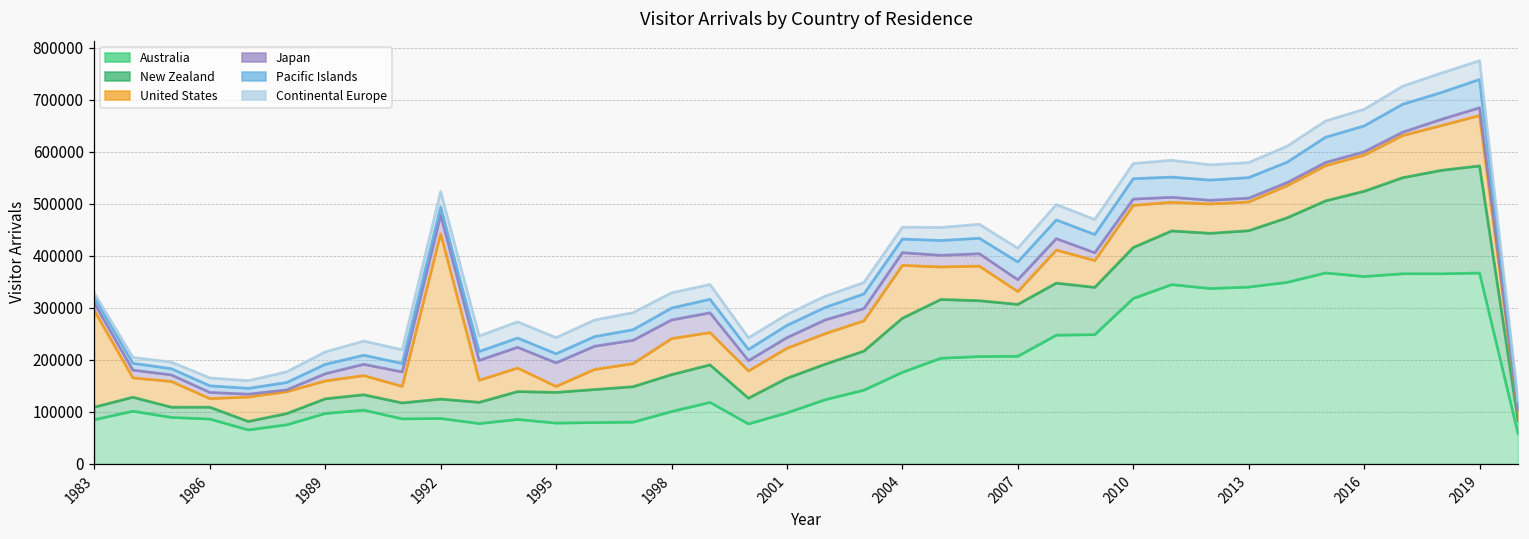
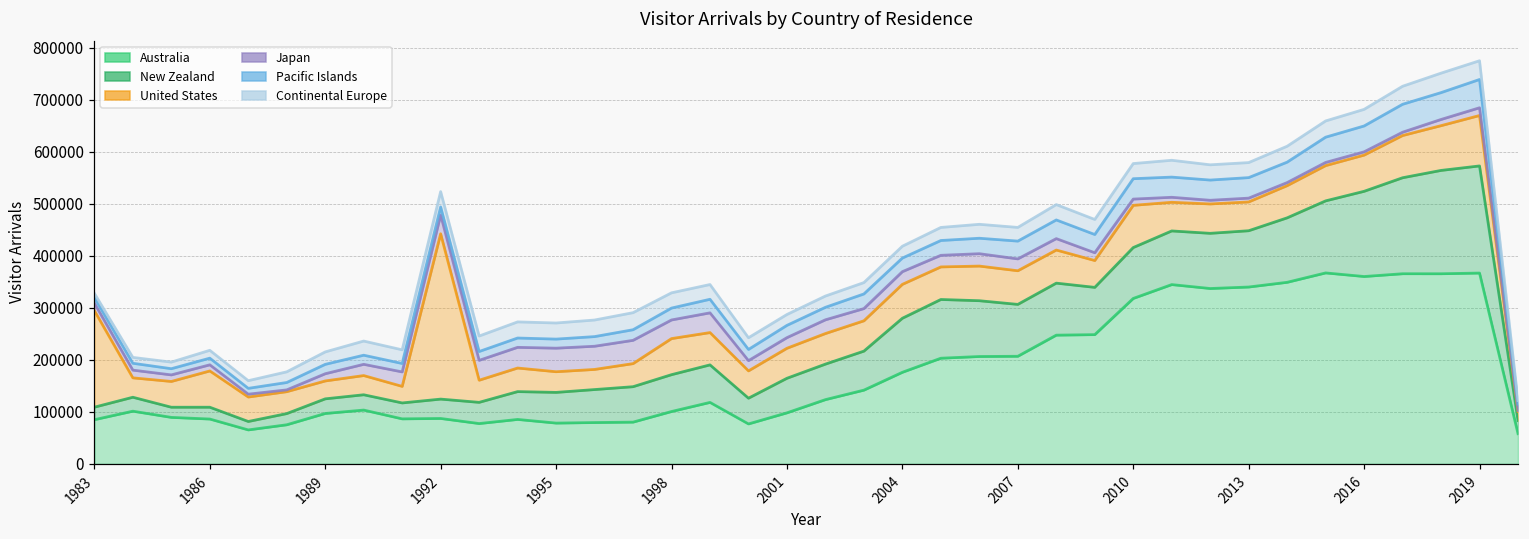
United States, 1986: 20000 -> 70000
United States, 1995: 10000 -> 40000
United States, 2004: 100000 -> 70000
United States, 2007: 20000 -> 60000
